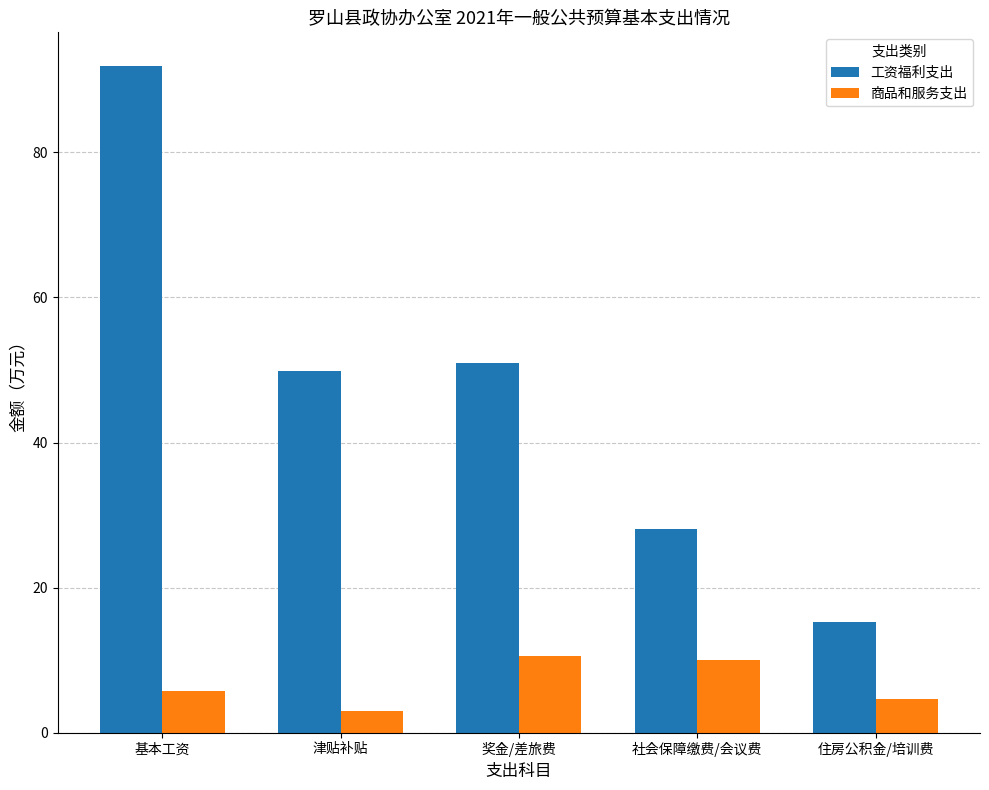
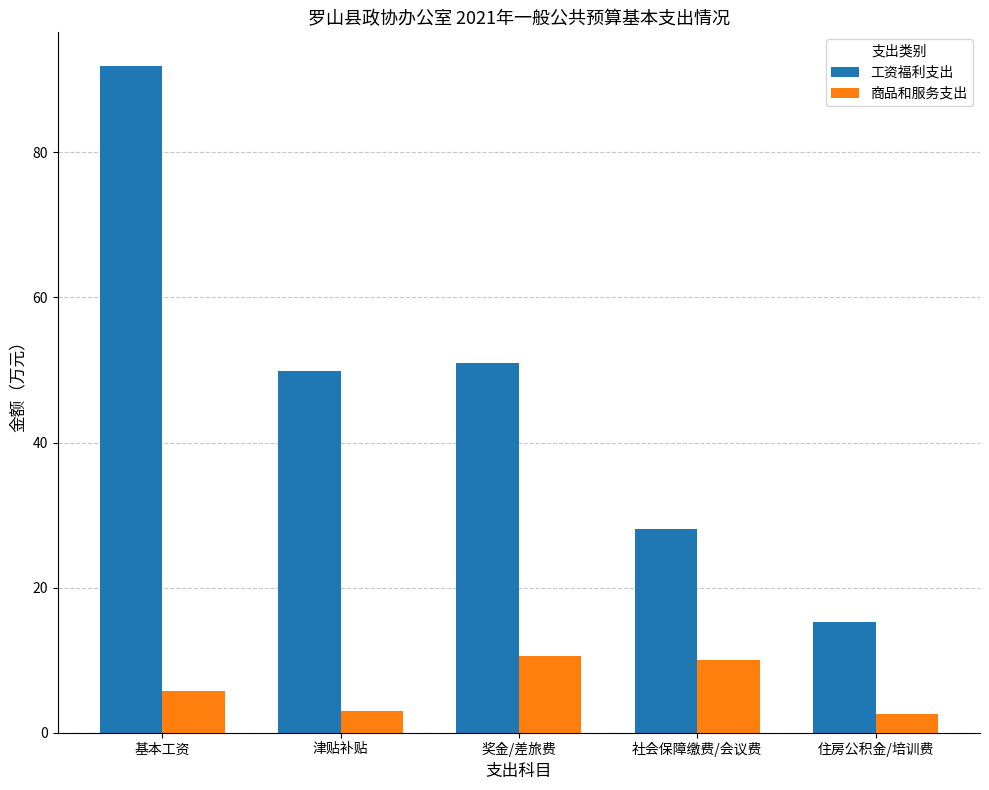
商品和服务支出, 住房公积金/培训费: 5 -> 3
